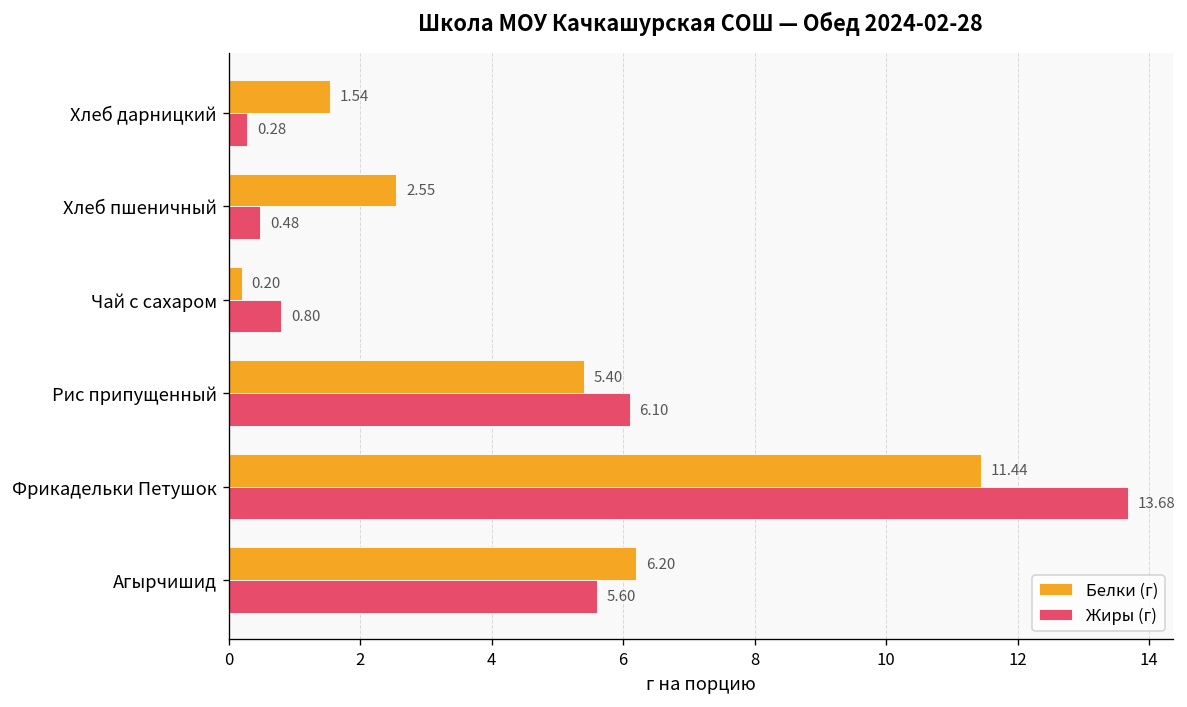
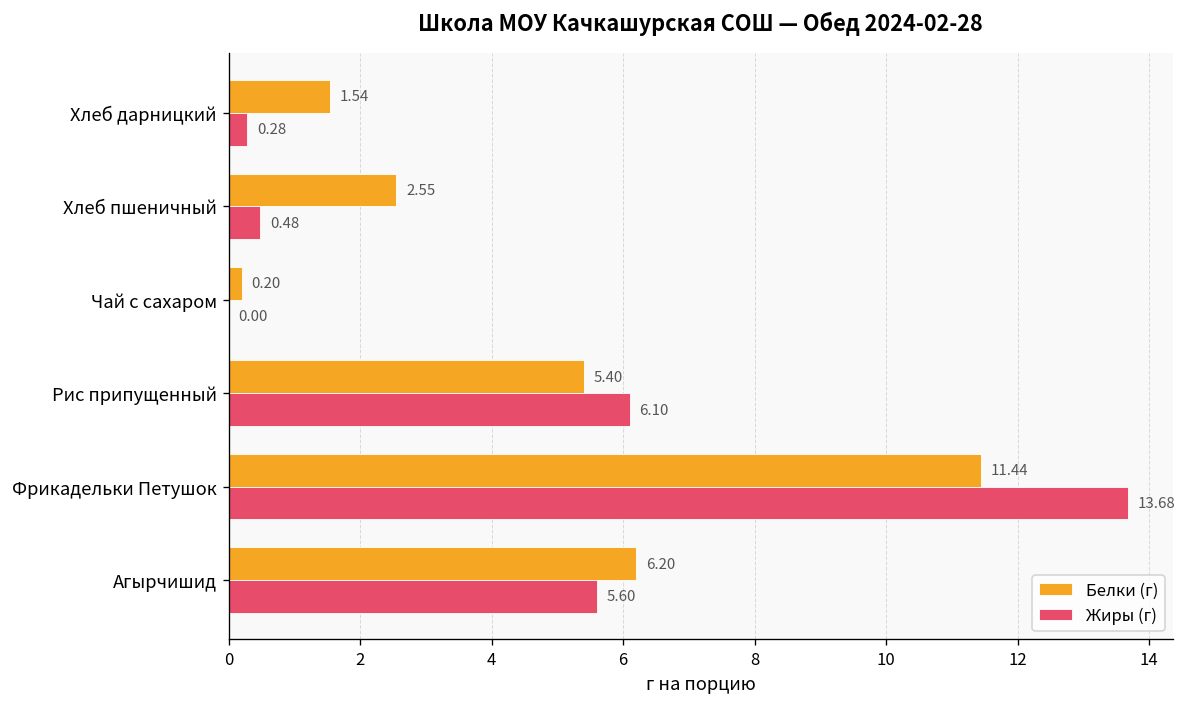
Жиры (г), Чай с сахаром: 0.80 -> 0.00
